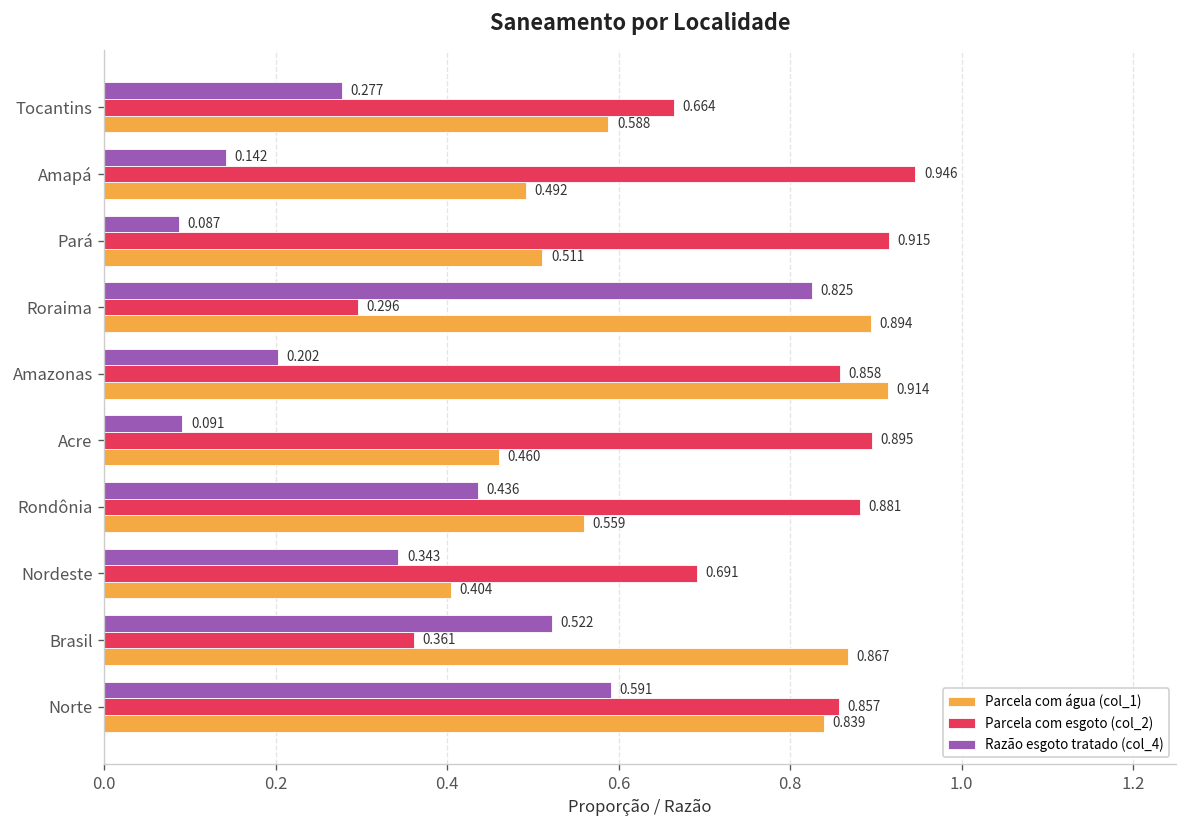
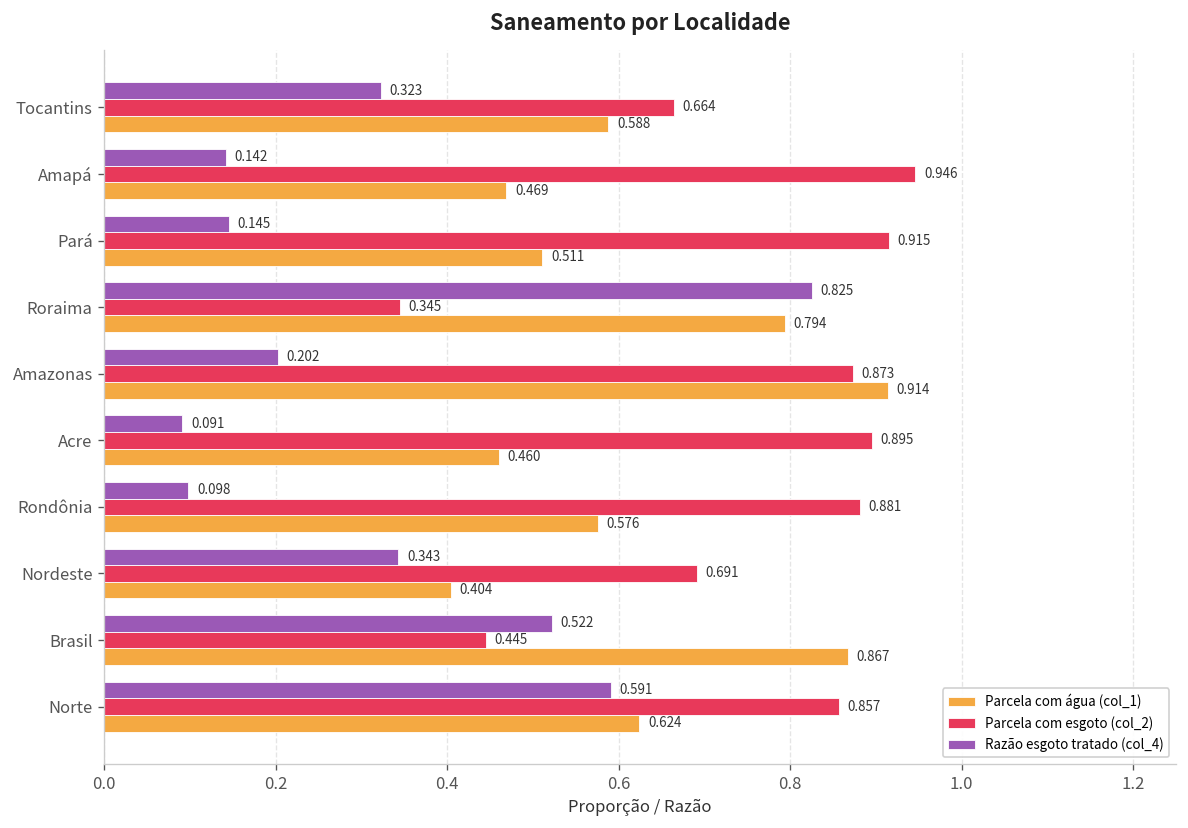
Razão esgoto tratado (col_4), Tocantins: 0.277 -> 0.323
Parcela com água (col_1), Amapá: 0.492 -> 0.469
Razão esgoto tratado (col_4), Pará: 0.087 -> 0.145
Parcela com esgoto (col_2), Roraima: 0.296 -> 0.345
Parcela com água (col_1), Roraima: 0.894 -> 0.794
Parcela com esgoto (col_2), Amazonas: 0.858 -> 0.873
Razão esgoto tratado (col_4), Rondônia: 0.436 -> 0.098
Parcela com água (col_1), Rondônia: 0.559 -> 0.576
Parcela com esgoto (col_2), Brasil: 0.361 -> 0.445
Parcela com água (col_1), Norte: 0.839 -> 0.624
